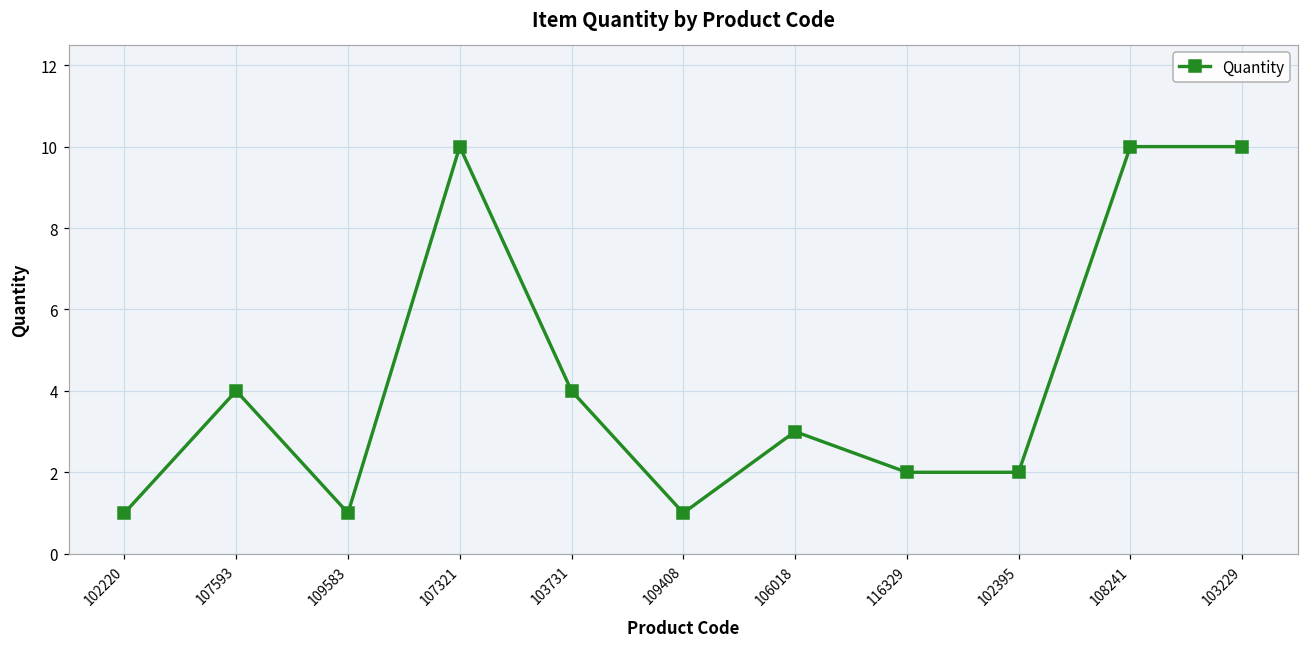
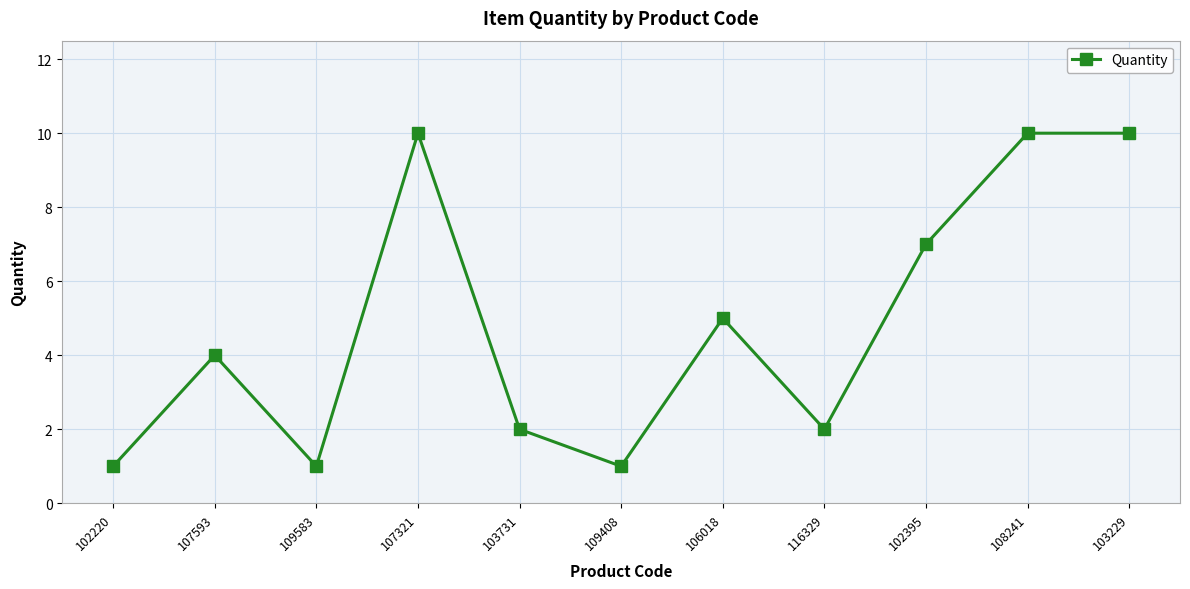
103731: 4 -> 2
106018: 3 -> 5
102395: 2 -> 7
